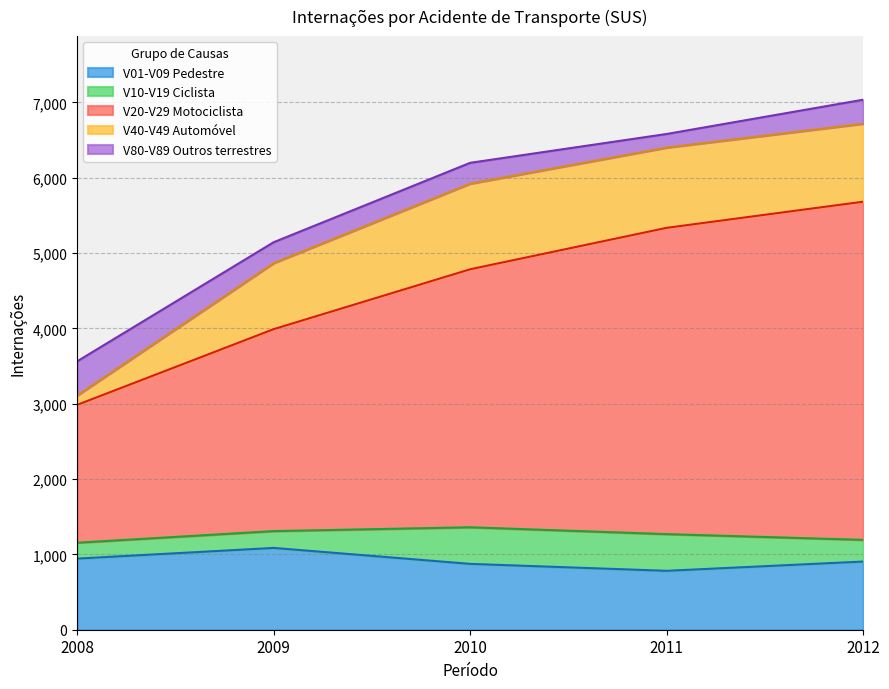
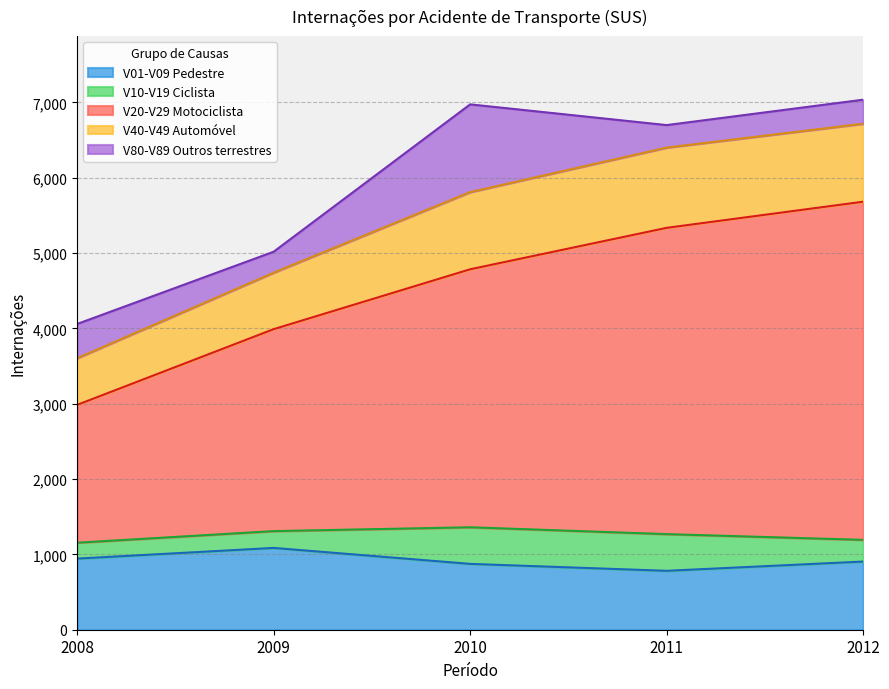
V40-V49 Automóvel, 2008: 100 -> 600
V40-V49 Automóvel, 2009: 900 -> 800
V40-V49 Automóvel, 2010: 1,100 -> 1,000
V80-V89 Outros terrestres, 2010: 300 -> 1,200
V80-V89 Outros terrestres, 2011: 200 -> 300
